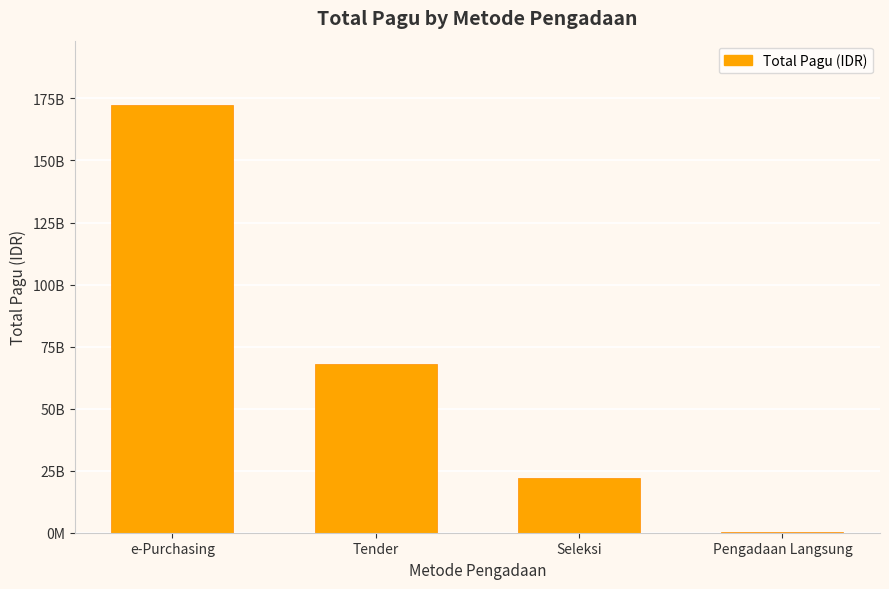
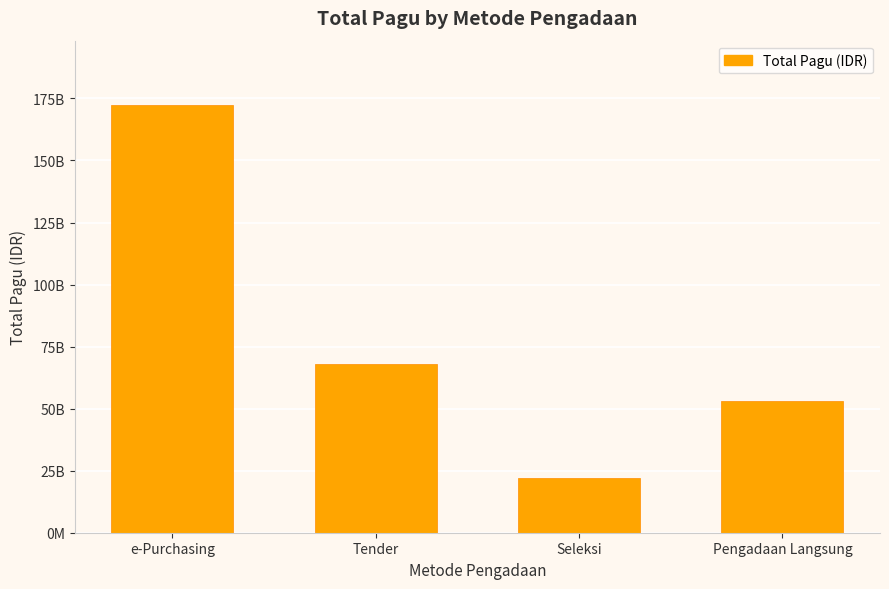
Pengadaan Langsung: 0 -> 53000000000
